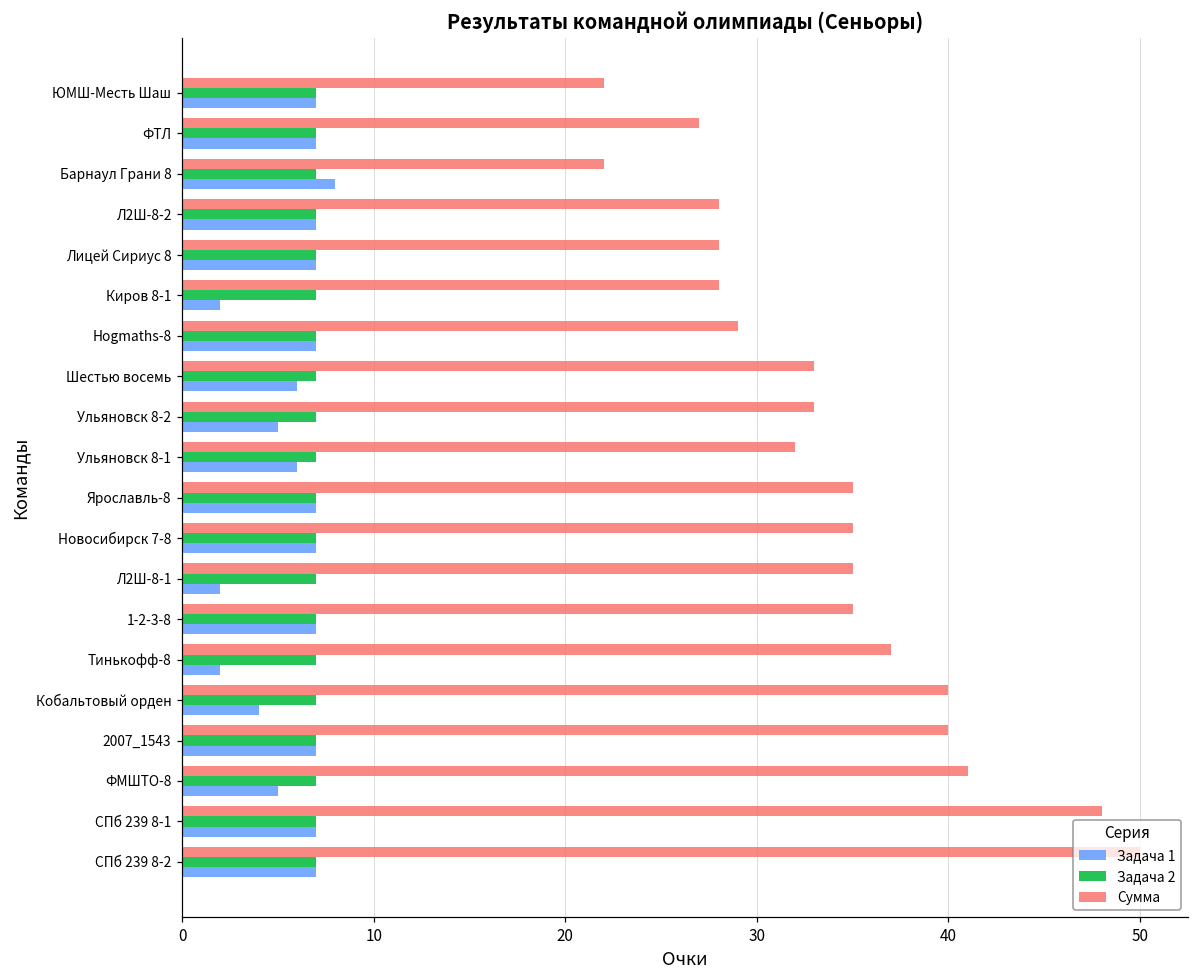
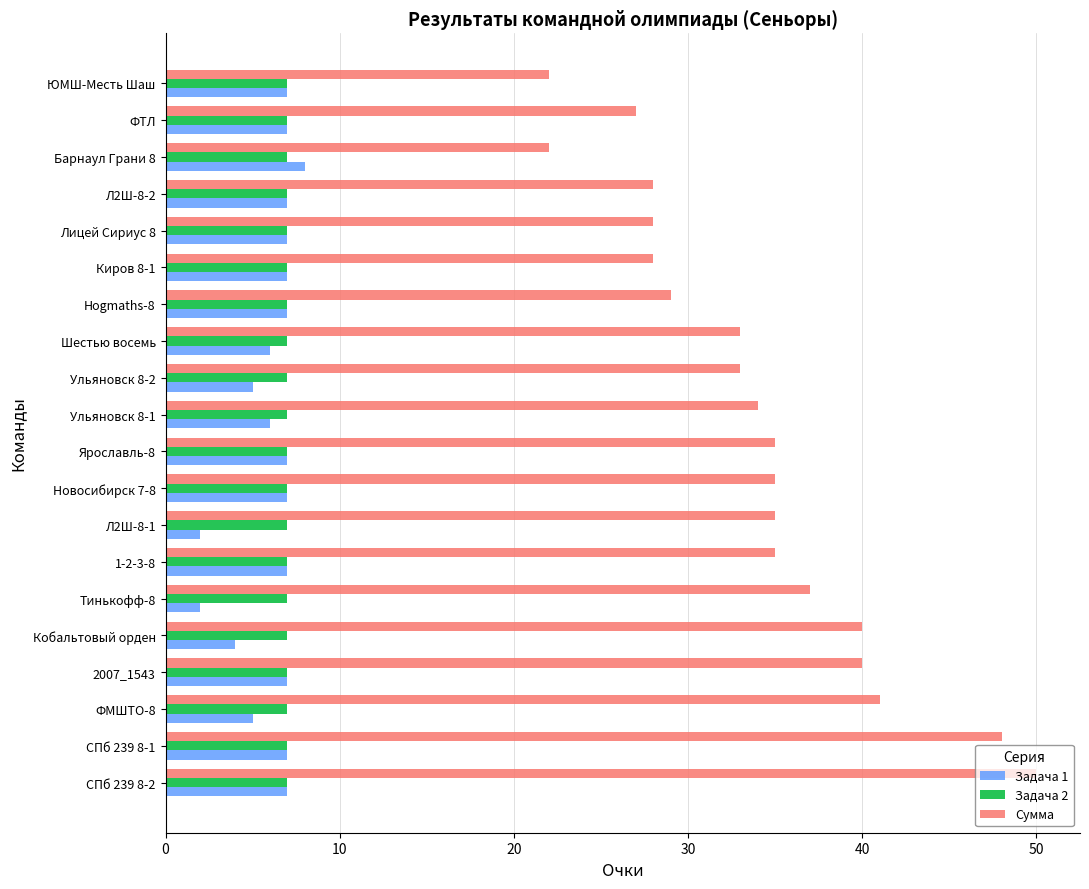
Задача 1, Киров 8-1: 2 -> 7
Сумма, Ульяновск 8-1: 32 -> 34
